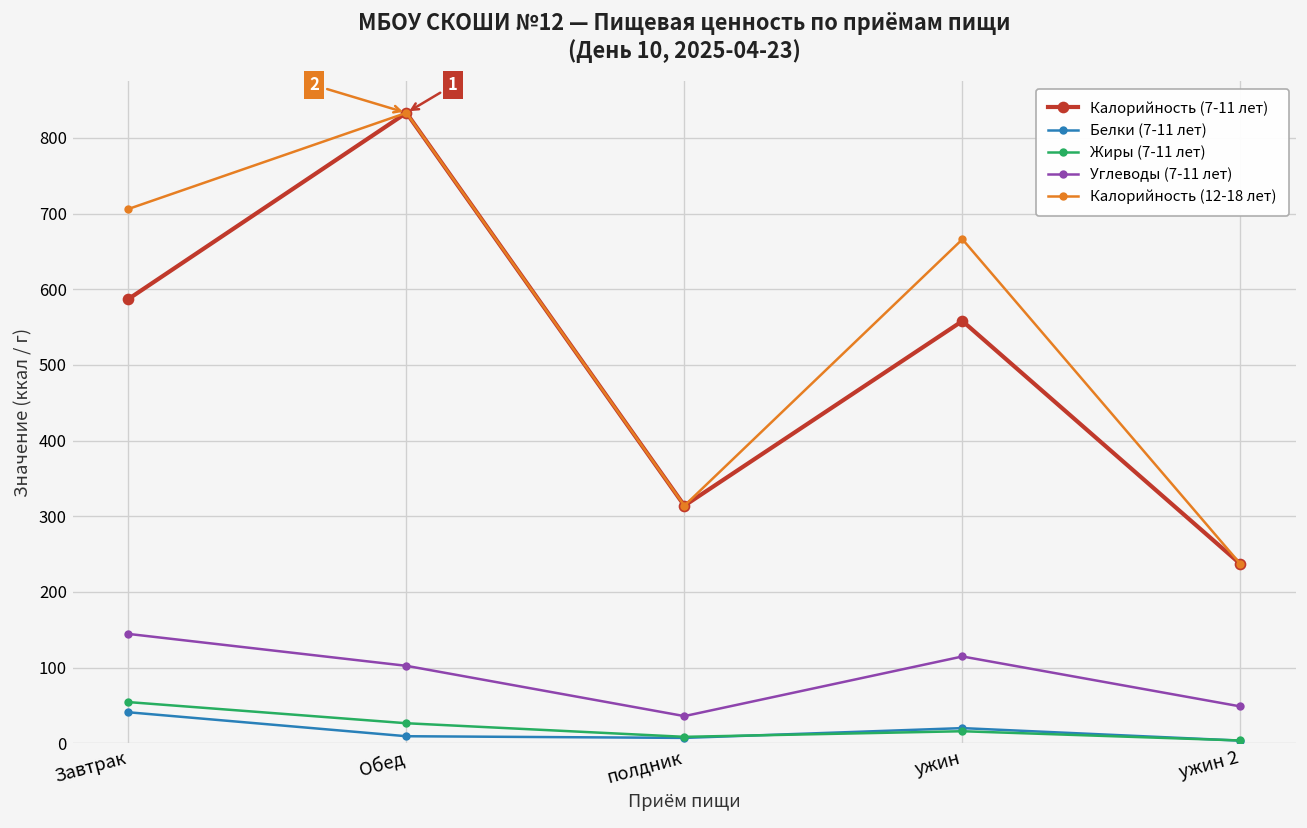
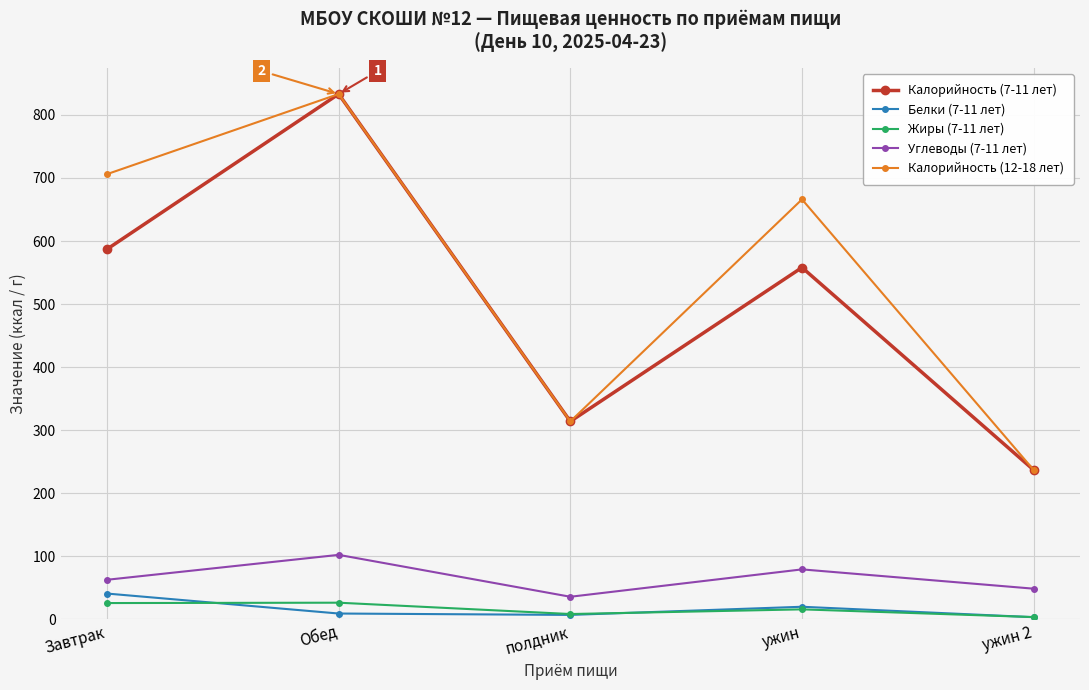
Жиры (7-11 лет), Завтрак: 50 -> 30
Углеводы (7-11 лет), Завтрак: 140 -> 60
Углеводы (7-11 лет), ужин: 110 -> 80
